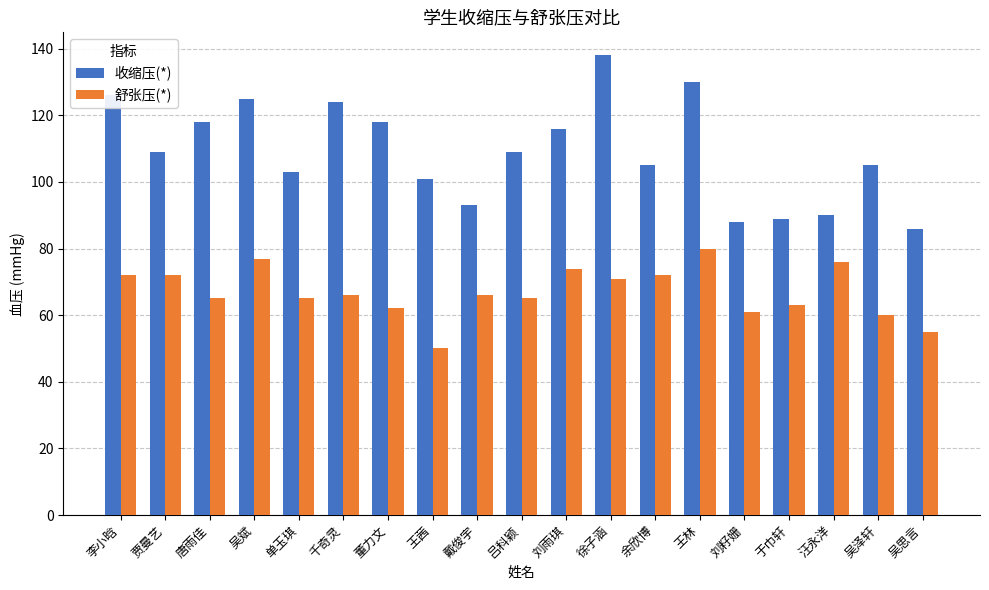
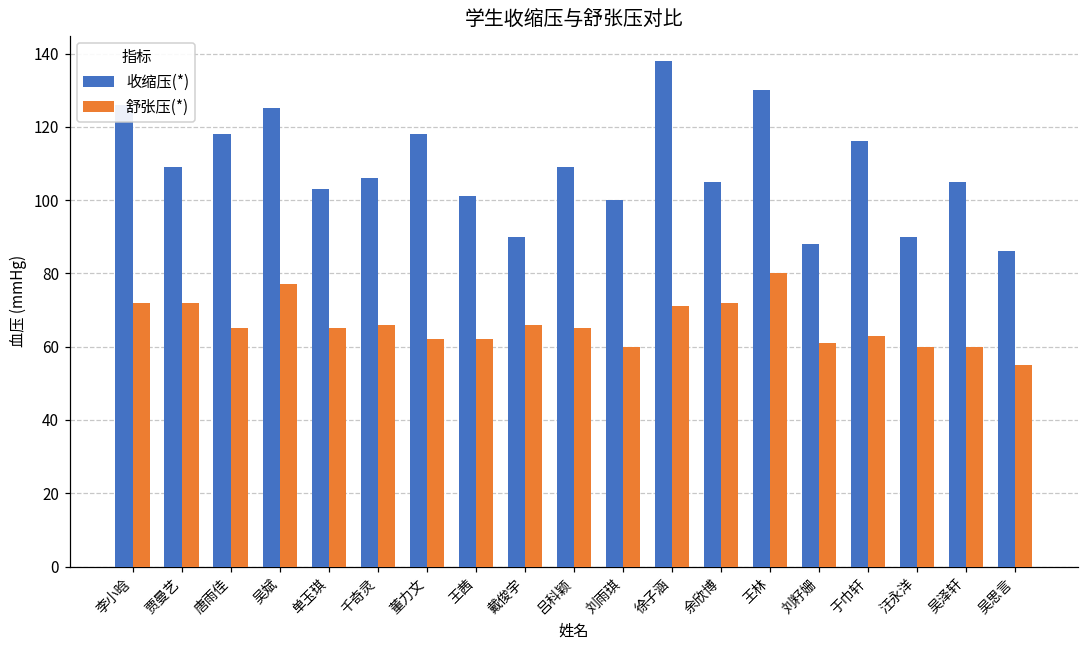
收缩压(*), 千奇灵: 124 -> 106
舒张压(*), 王茜: 50 -> 62
收缩压(*), 戴俊宇: 93 -> 90
收缩压(*), 刘雨琪: 116 -> 100
舒张压(*), 刘雨琪: 74 -> 60
收缩压(*), 于巾轩: 89 -> 116
舒张压(*), 汪永洋: 76 -> 60
